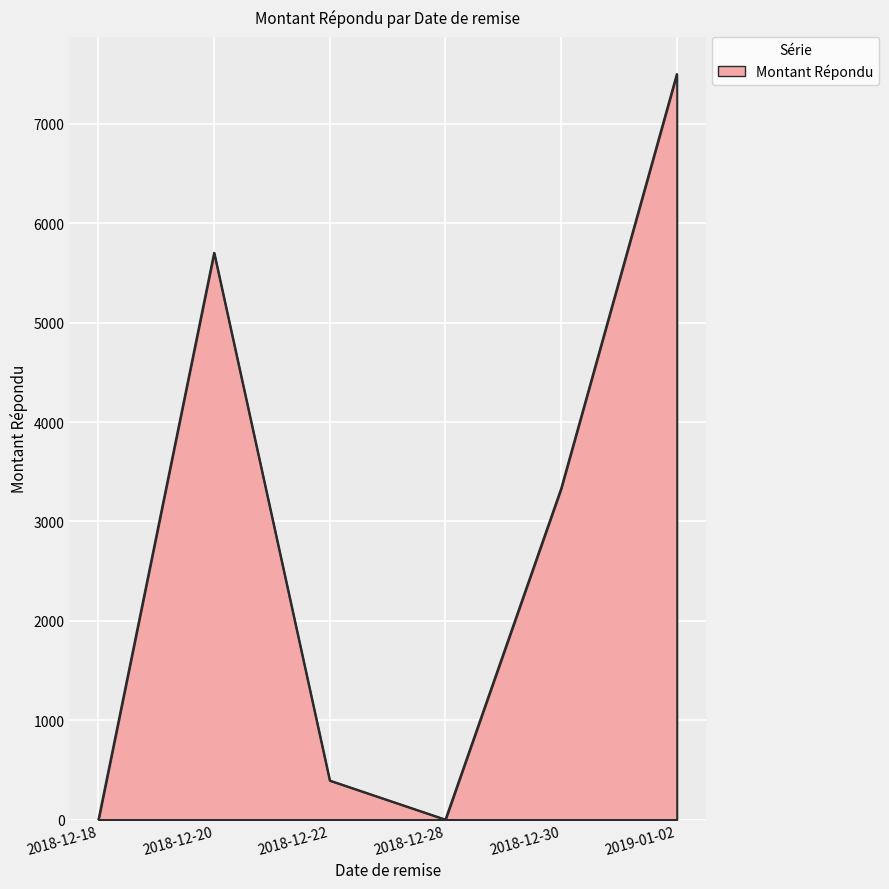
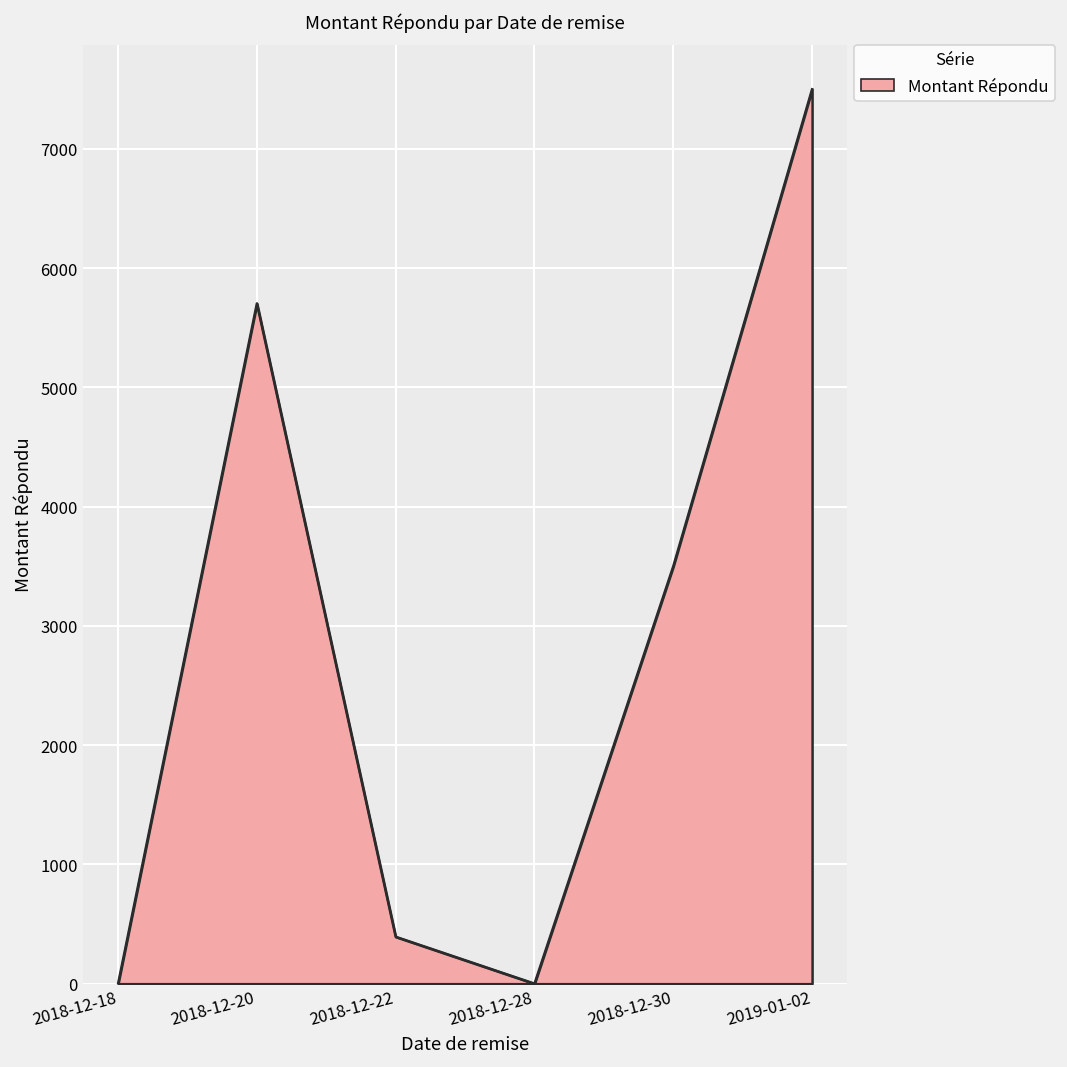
2018-12-30: 3300 -> 3500
